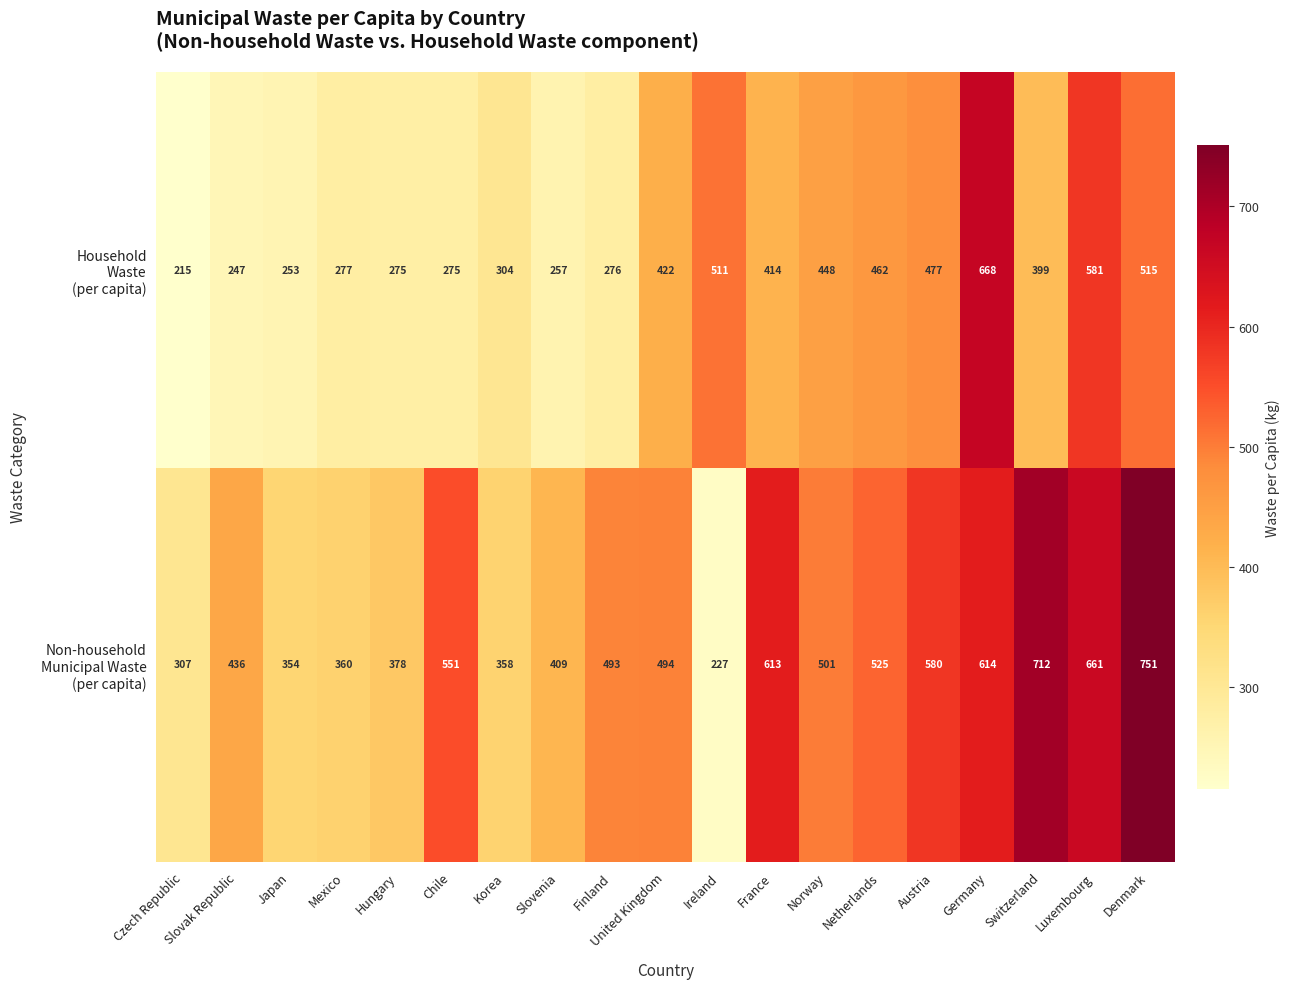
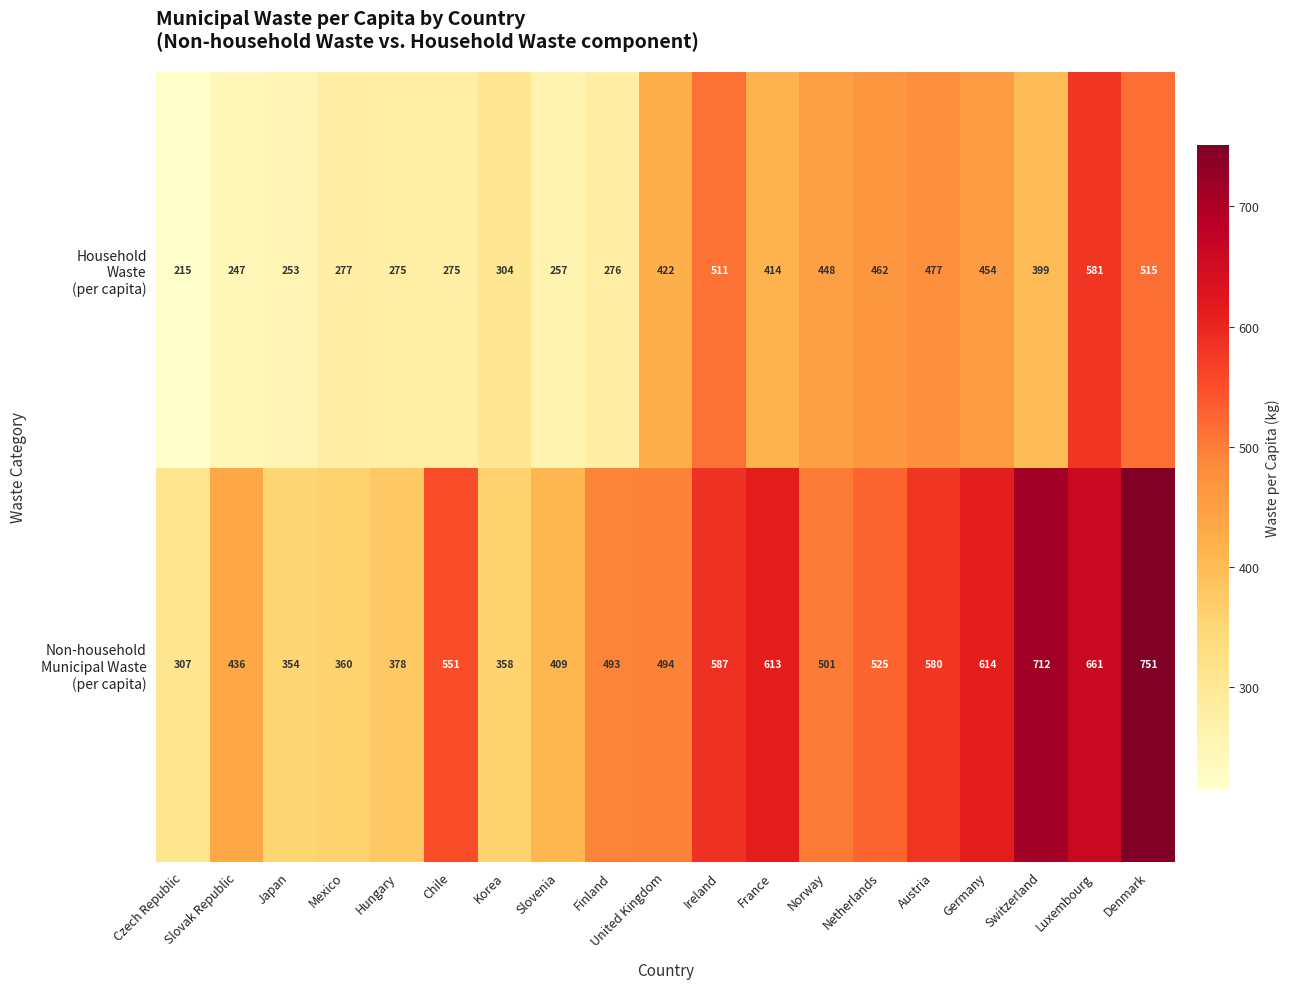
Household Waste (per capita), Germany: 668 -> 454
Non-household Municipal Waste (per capita), Ireland: 227 -> 587
